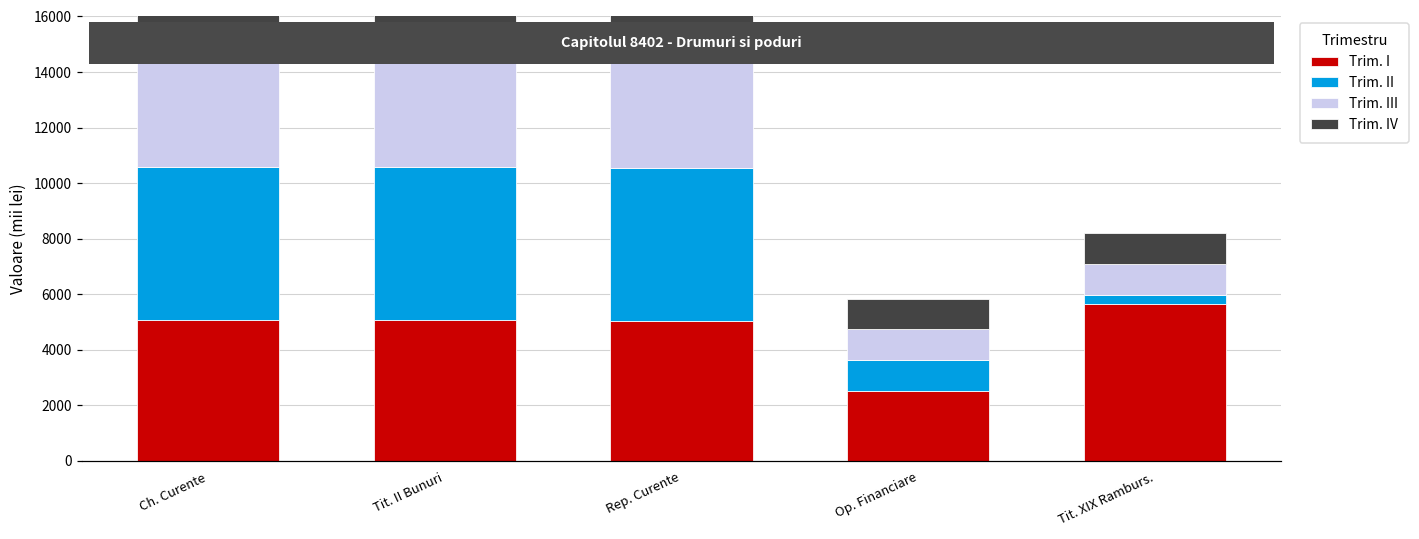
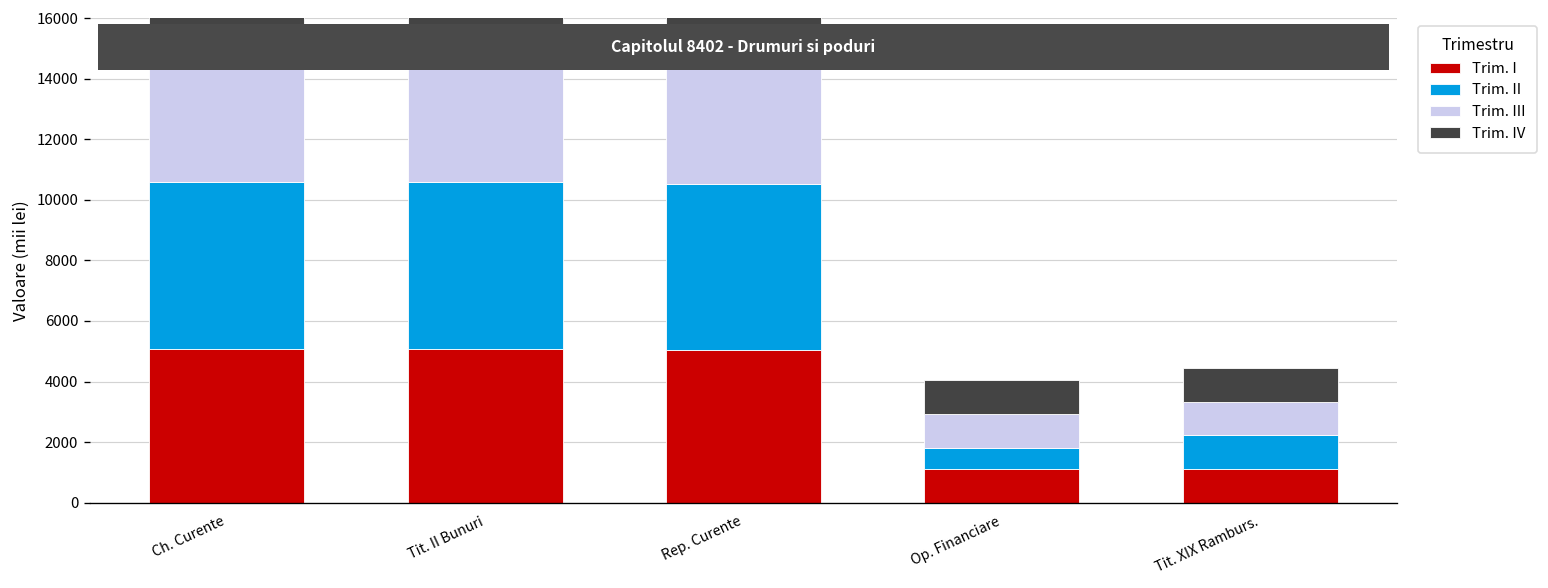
Trim. I, Op. Financiare: 2500 -> 1100
Trim. II, Op. Financiare: 1100 -> 700
Trim. I, Tit. XIX Ramburs.: 5600 -> 1100
Trim. II, Tit. XIX Ramburs.: 300 -> 1100
